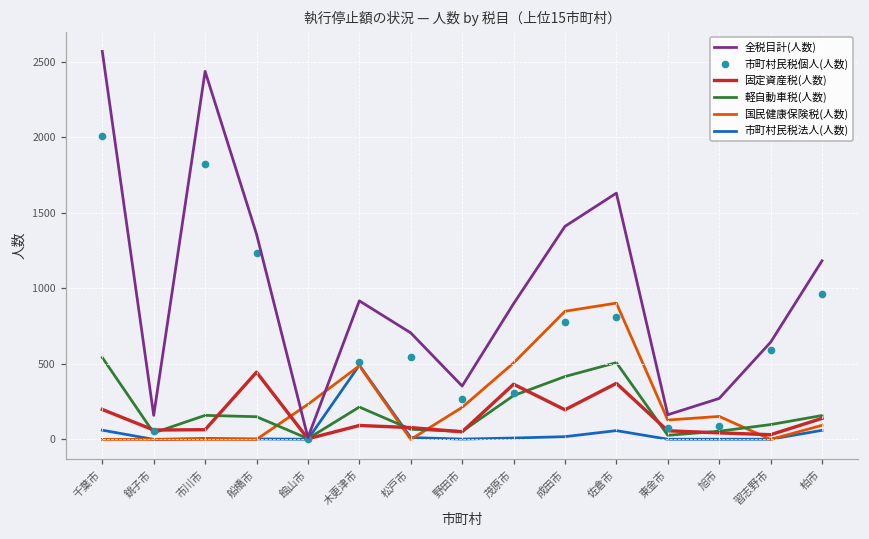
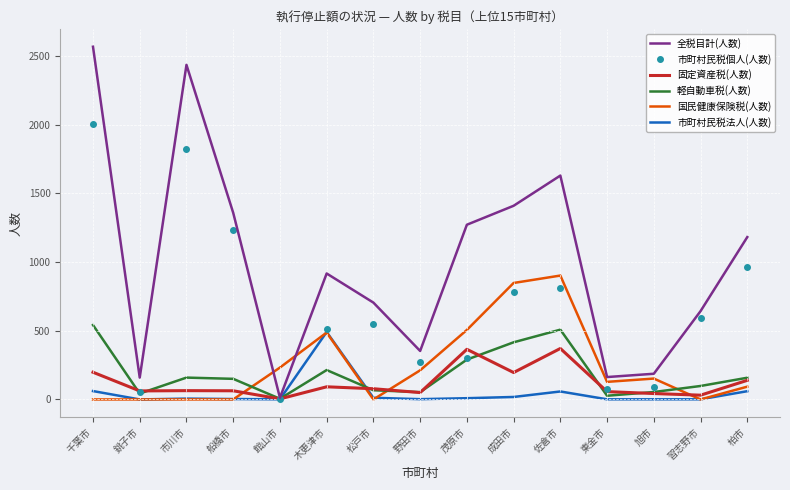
固定資産税(人数), 船橋市: 450 -> 60
全税目計(人数), 茂原市: 900 -> 1270
全税目計(人数), 旭市: 270 -> 190
